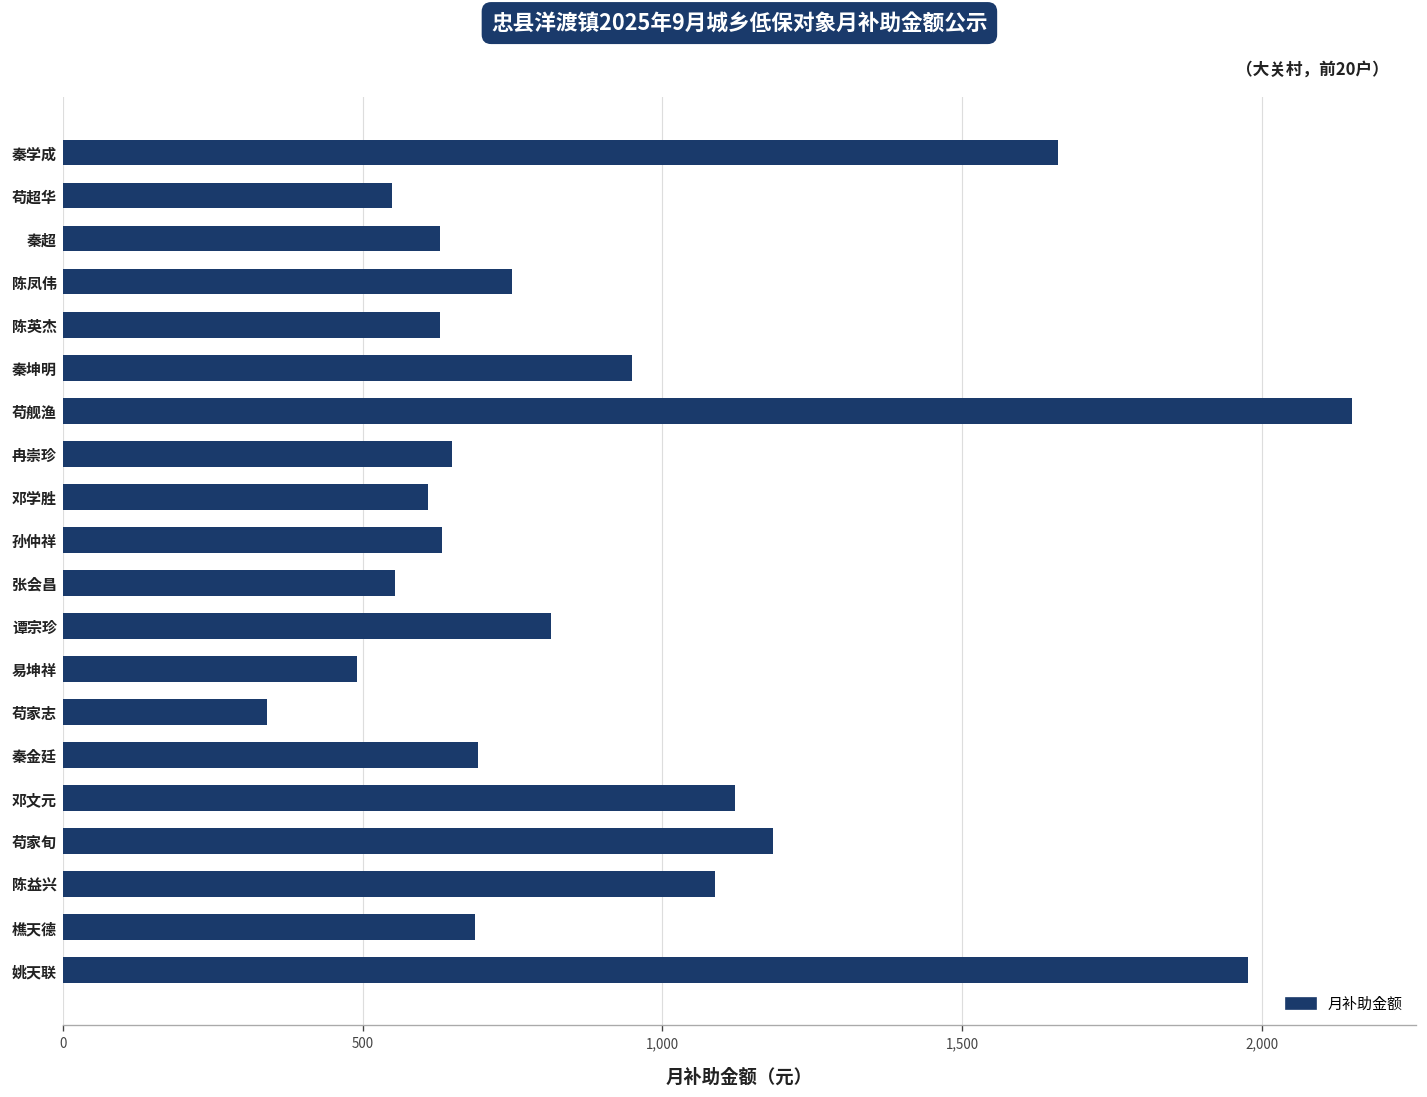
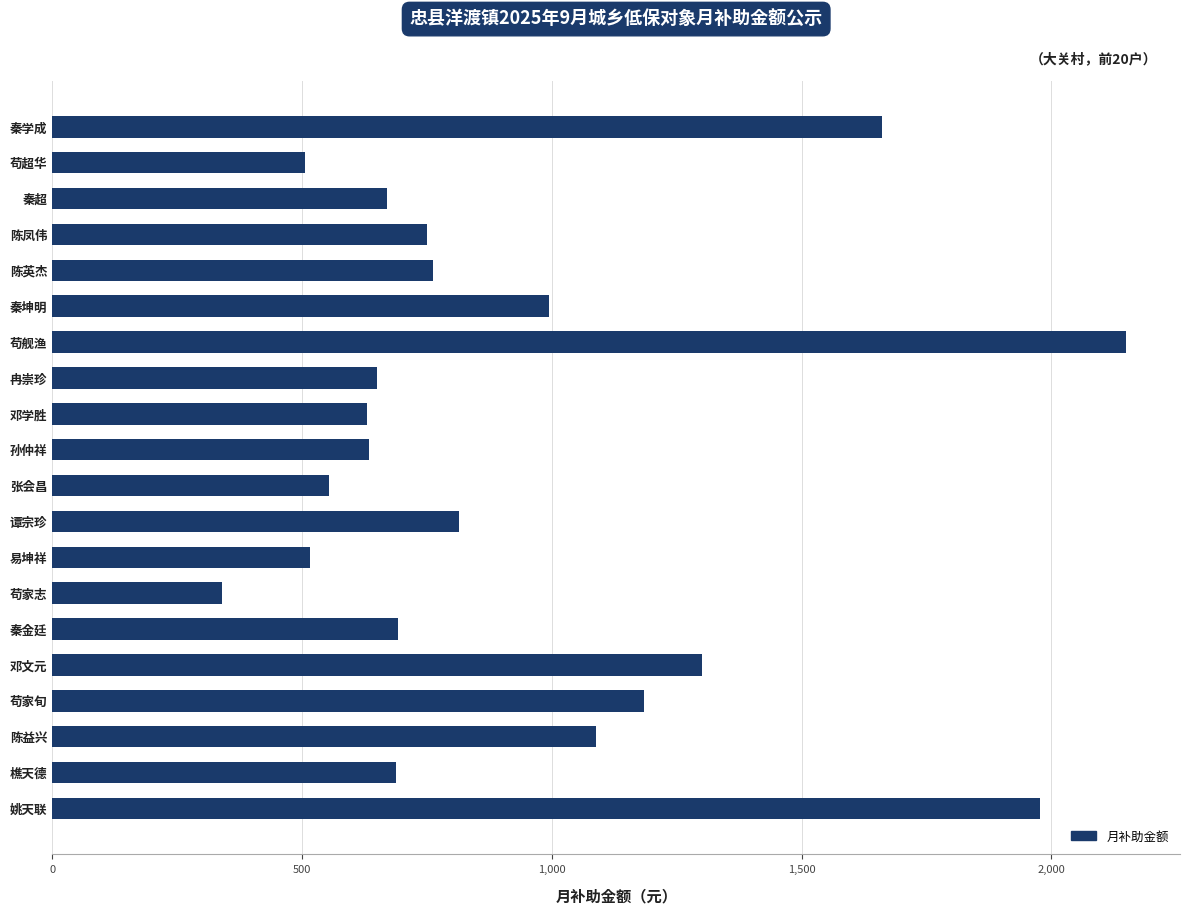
苟超华: 550 -> 510
秦超: 630 -> 670
陈英杰: 630 -> 760
秦坤明: 950 -> 990
邓学胜: 610 -> 630
易坤祥: 490 -> 520
邓文元: 1,120 -> 1,300
